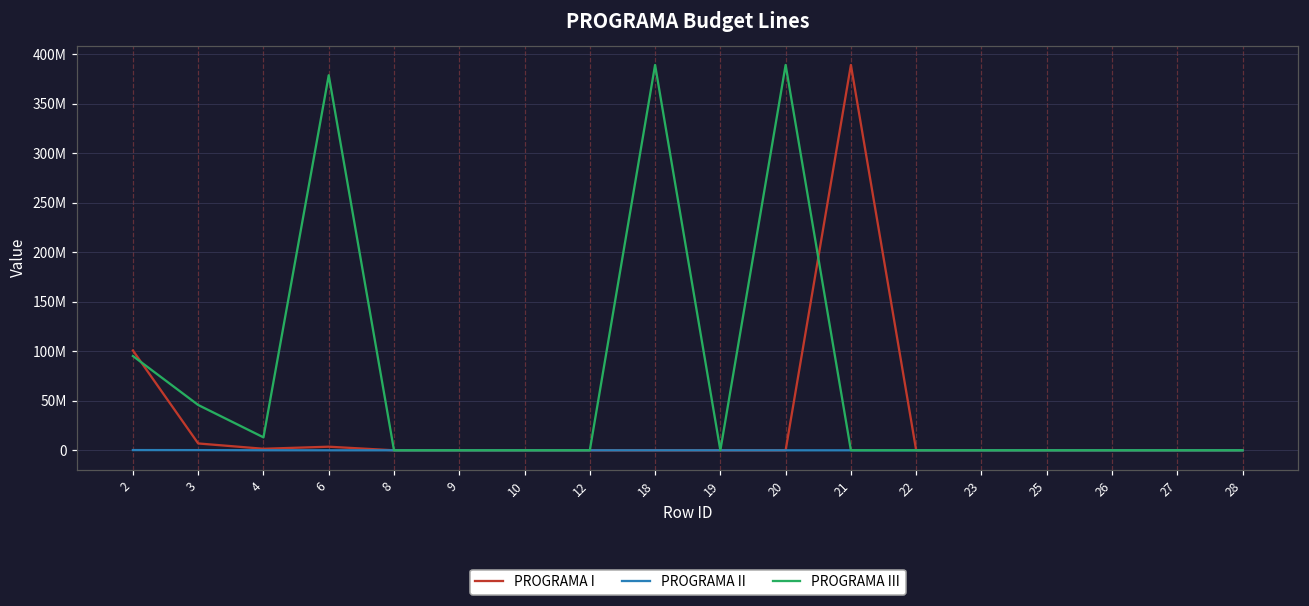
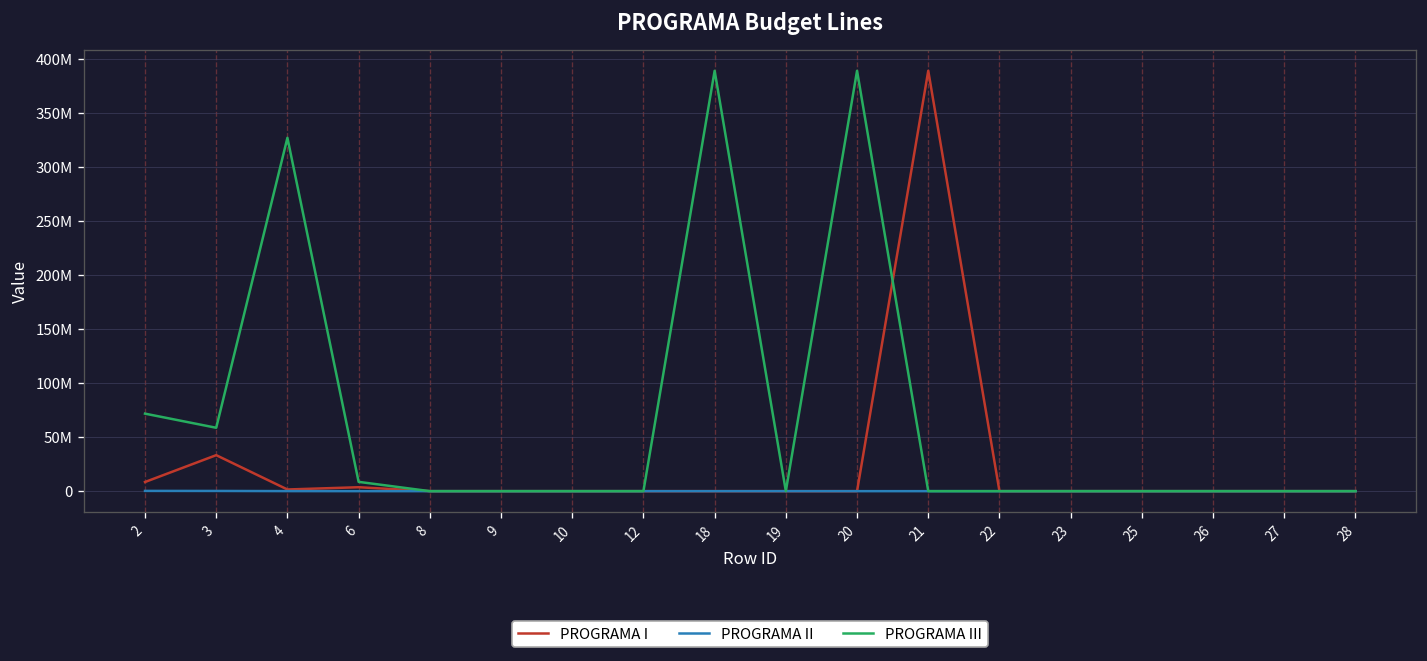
PROGRAMA I, 2: 100000000 -> 10000000
PROGRAMA III, 2: 100000000 -> 70000000
PROGRAMA I, 3: 10000000 -> 30000000
PROGRAMA III, 3: 50000000 -> 60000000
PROGRAMA III, 4: 10000000 -> 330000000
PROGRAMA III, 6: 380000000 -> 10000000
